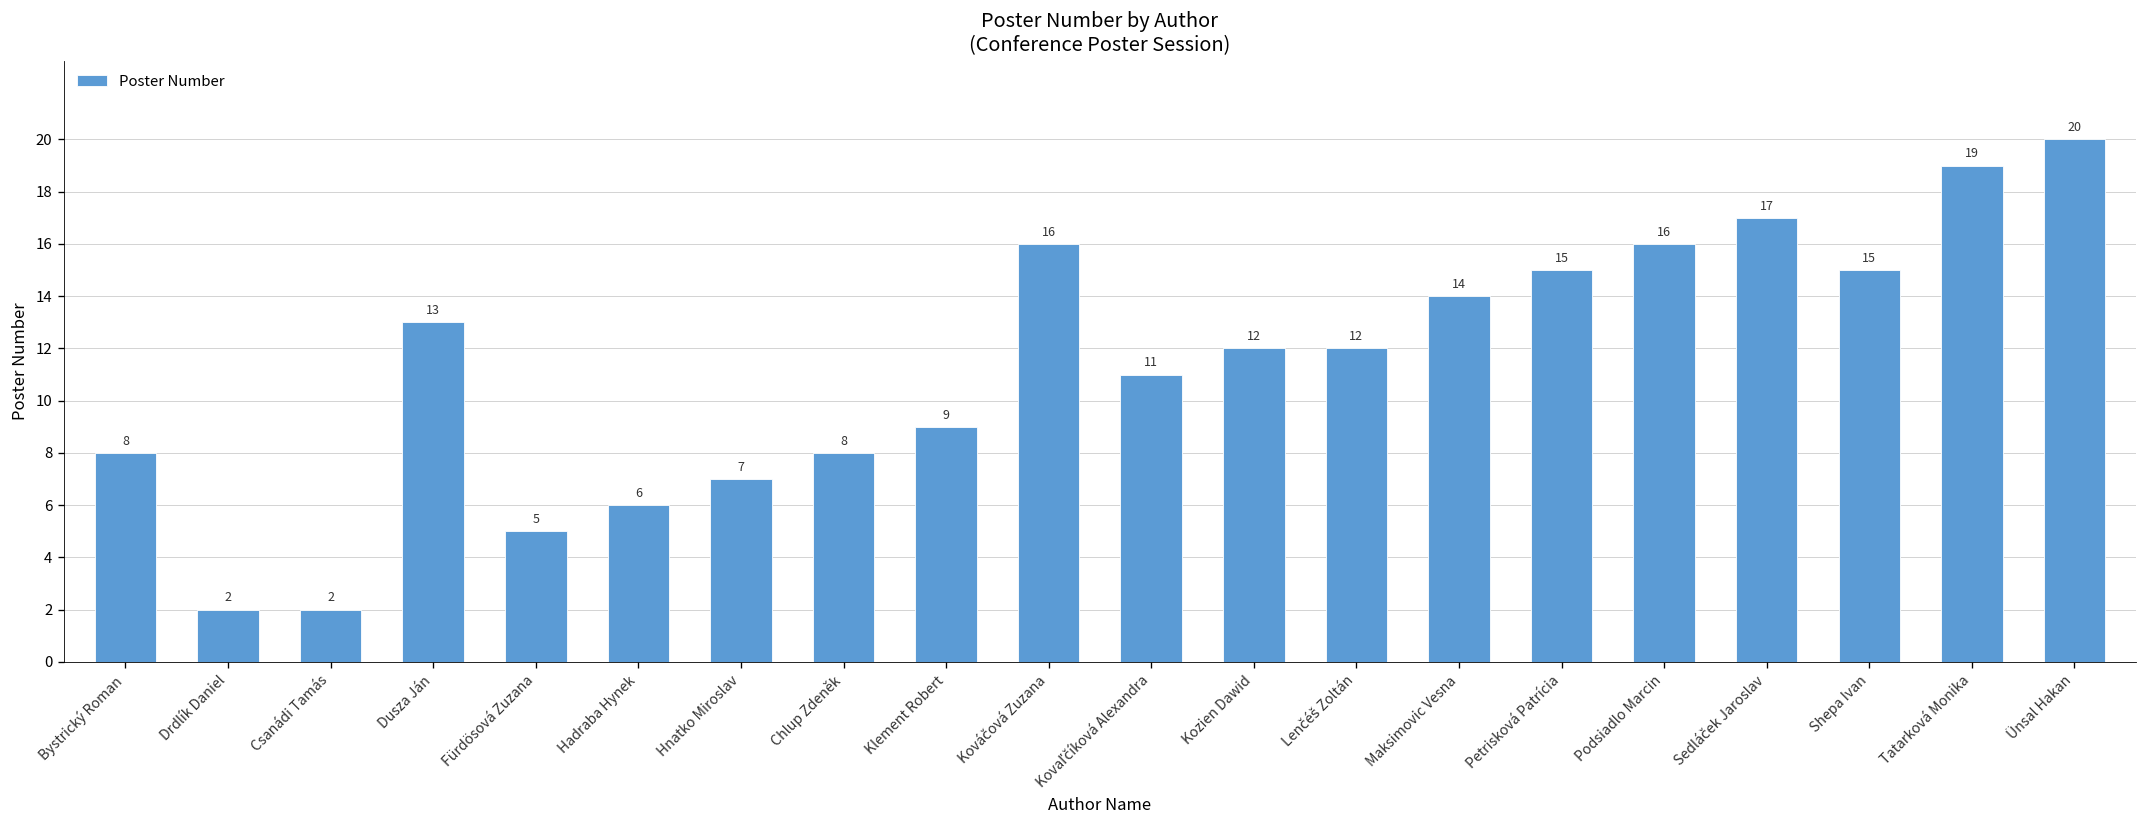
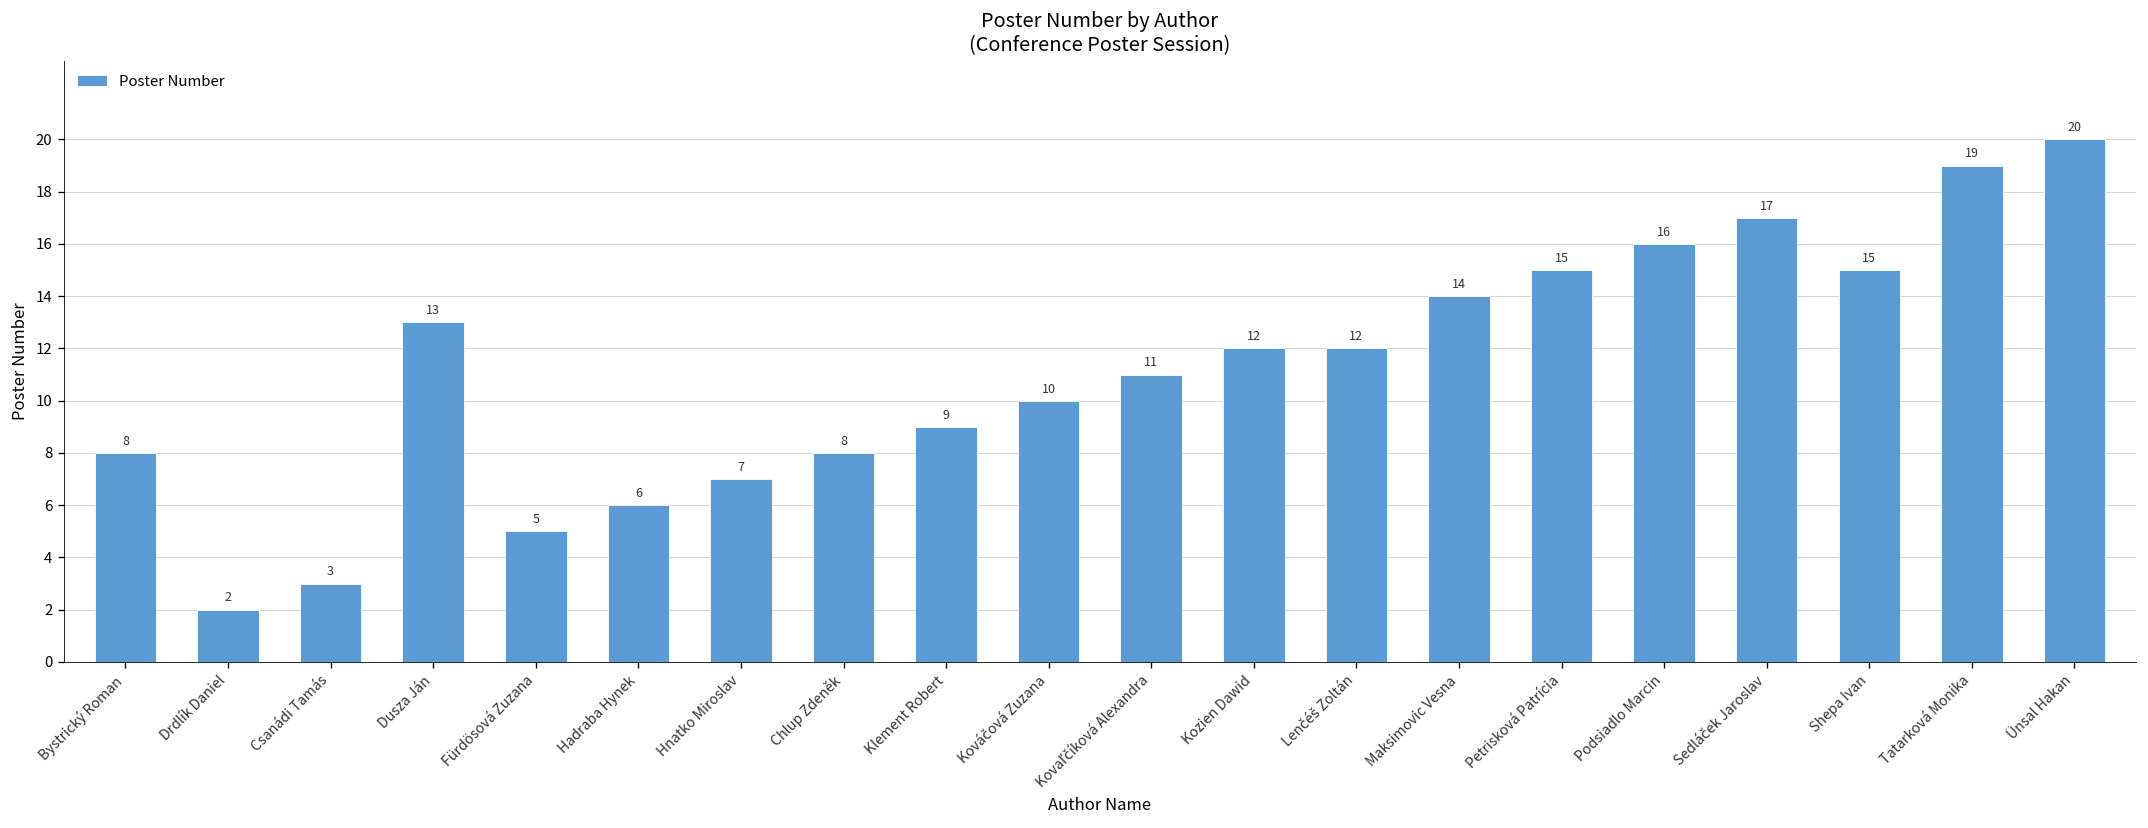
Csanádi Tamás: 2 -> 3
Kováčová Zuzana: 16 -> 10
